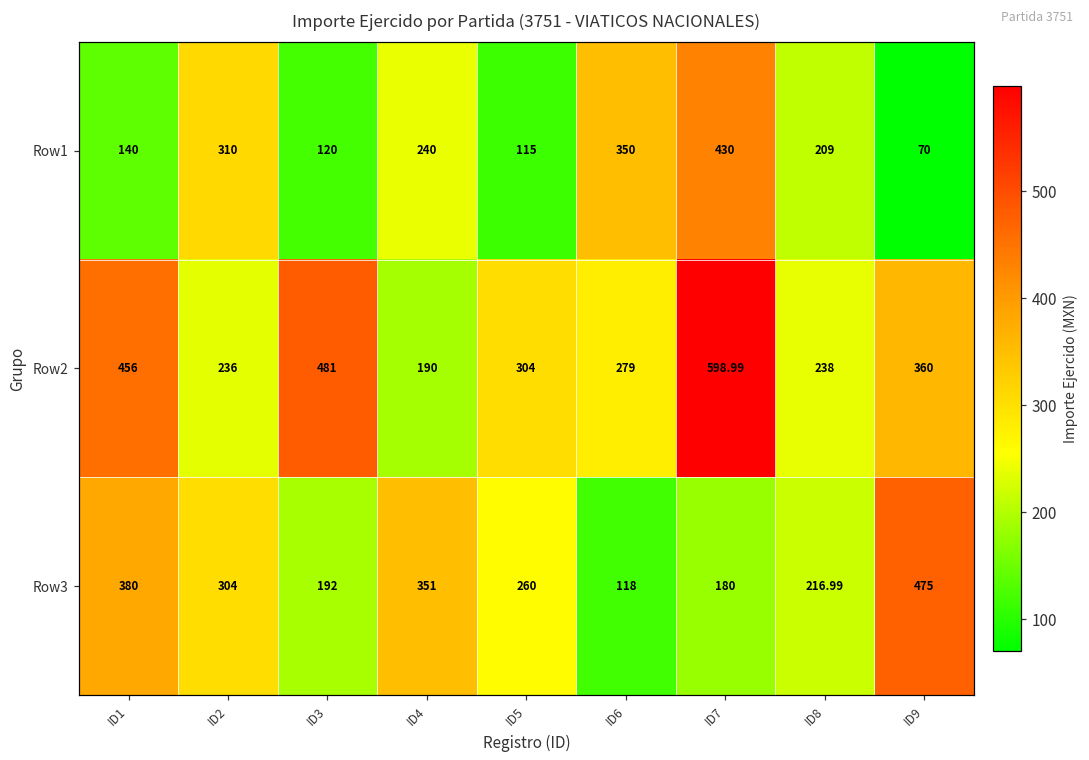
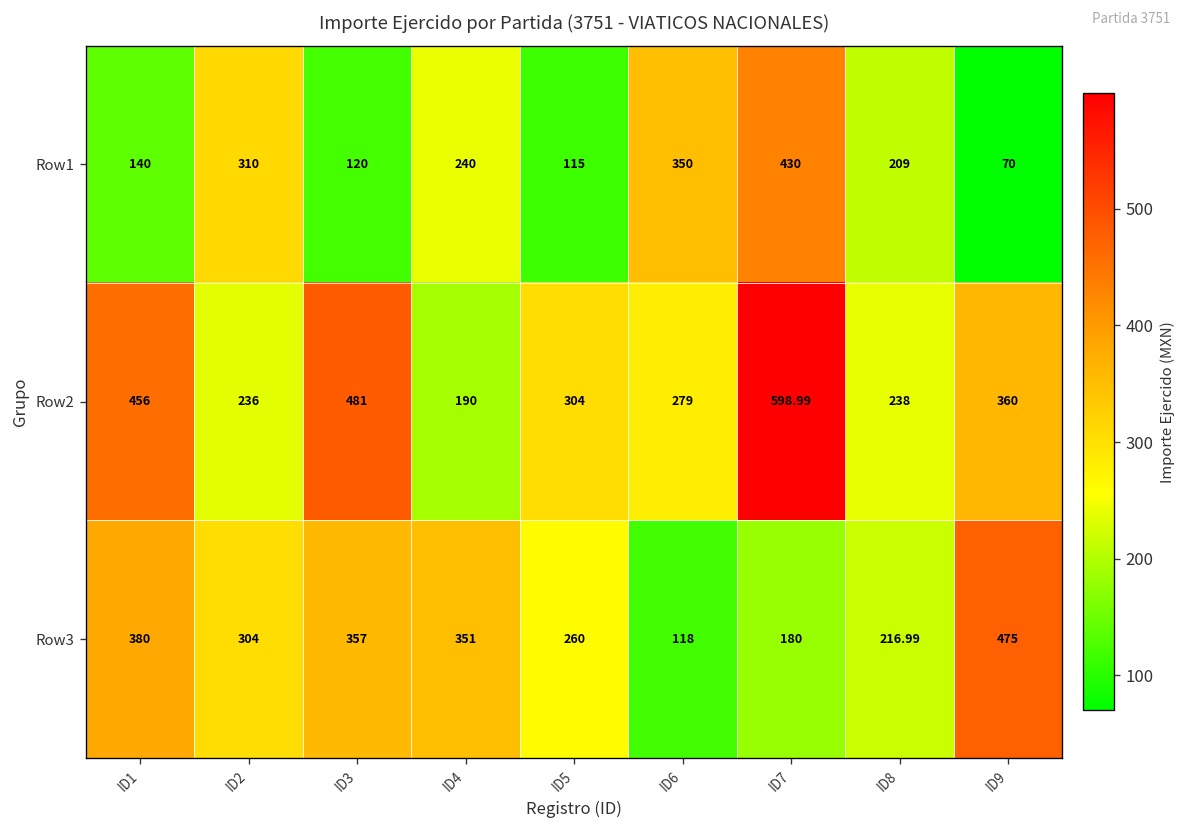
Row3, ID3: 192 -> 357
